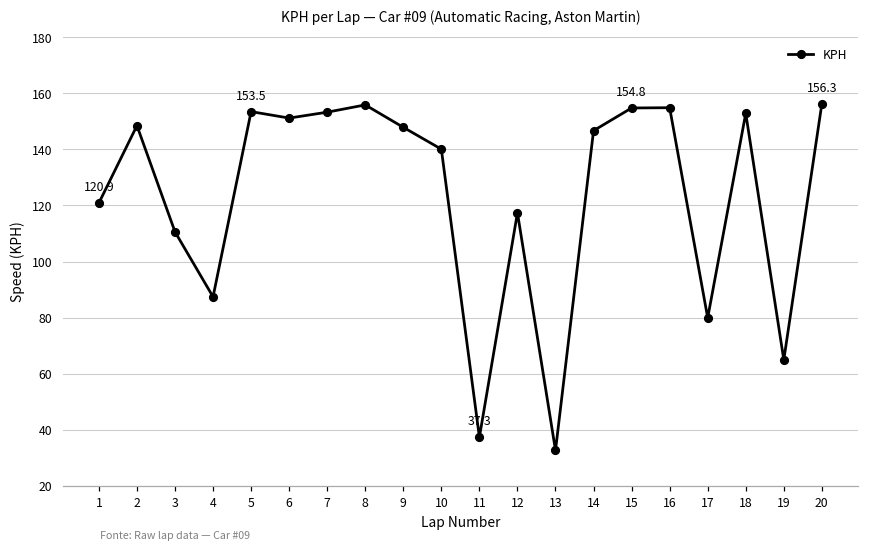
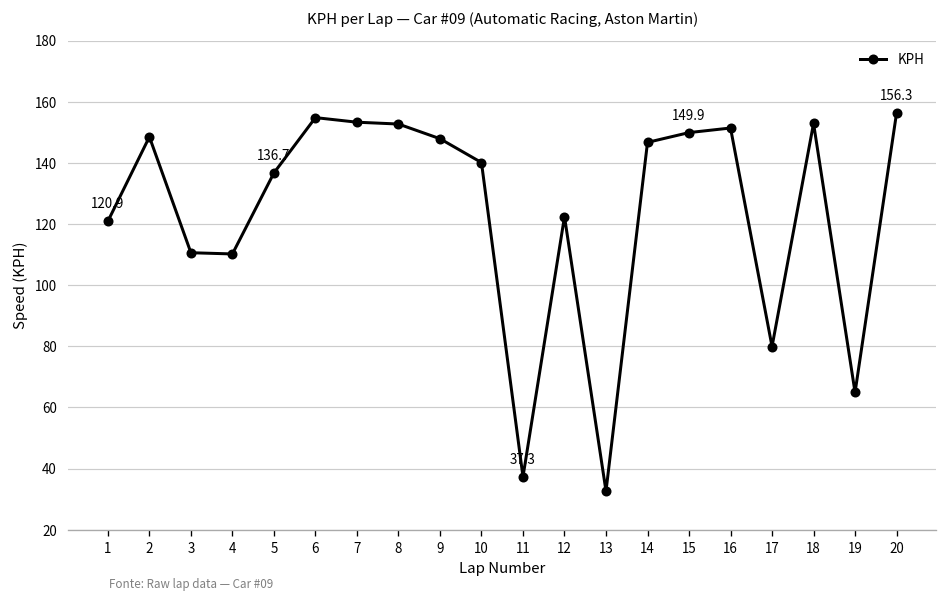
4: 87 -> 110
5: 153.5 -> 136.7
6: 151 -> 155
8: 156 -> 153
12: 117 -> 122
15: 154.8 -> 149.9
16: 155 -> 151
